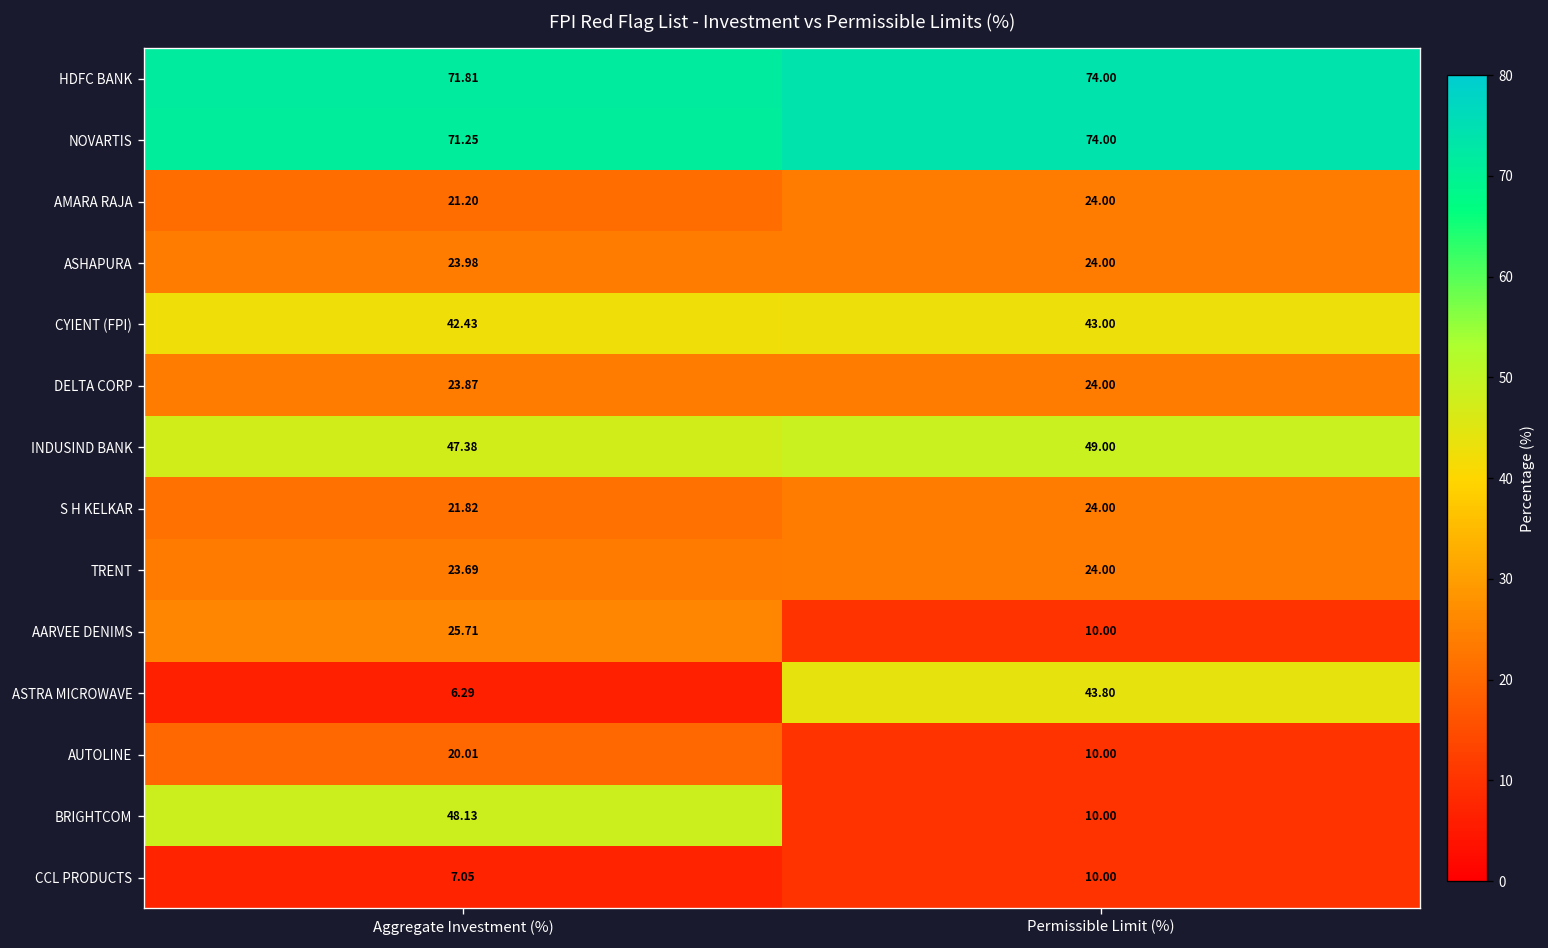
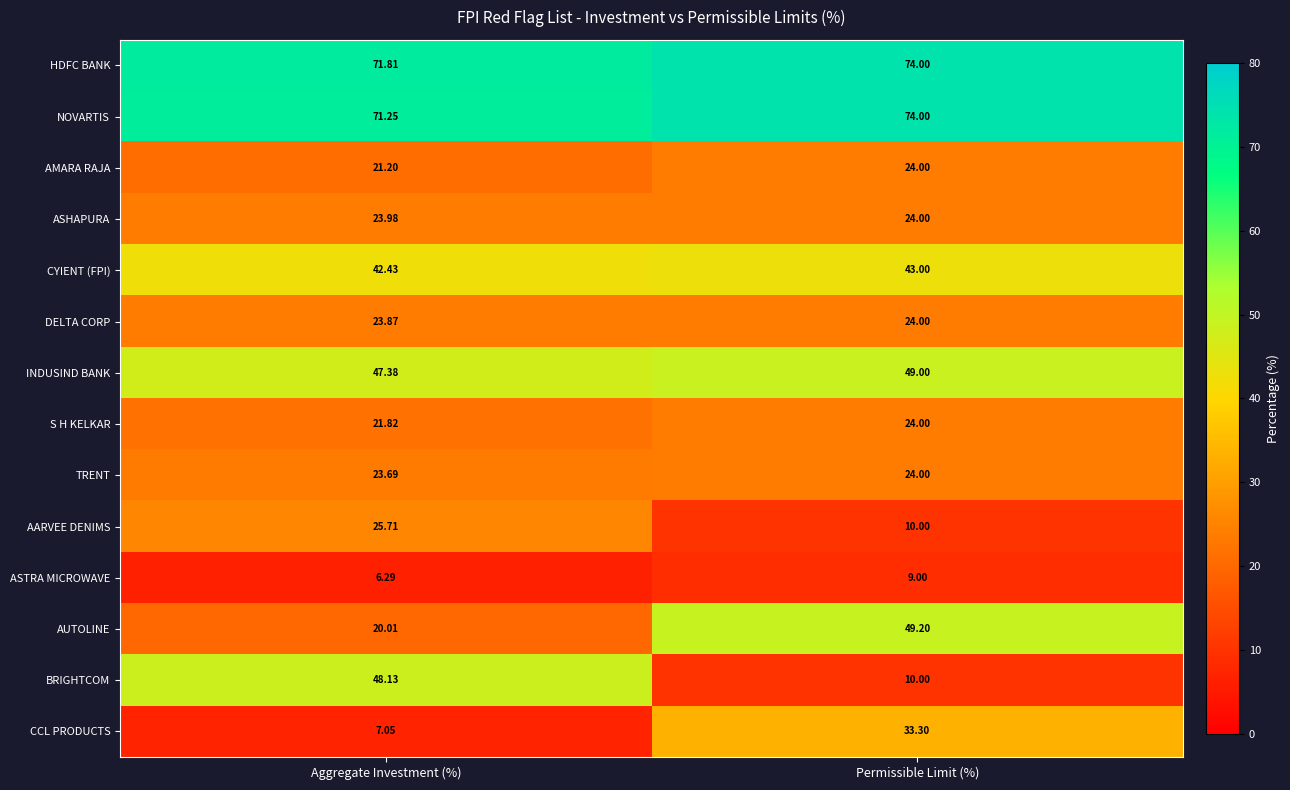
ASTRA MICROWAVE, Permissible Limit (%): 43.80 -> 9.00
AUTOLINE, Permissible Limit (%): 10.00 -> 49.20
CCL PRODUCTS, Permissible Limit (%): 10.00 -> 33.30
